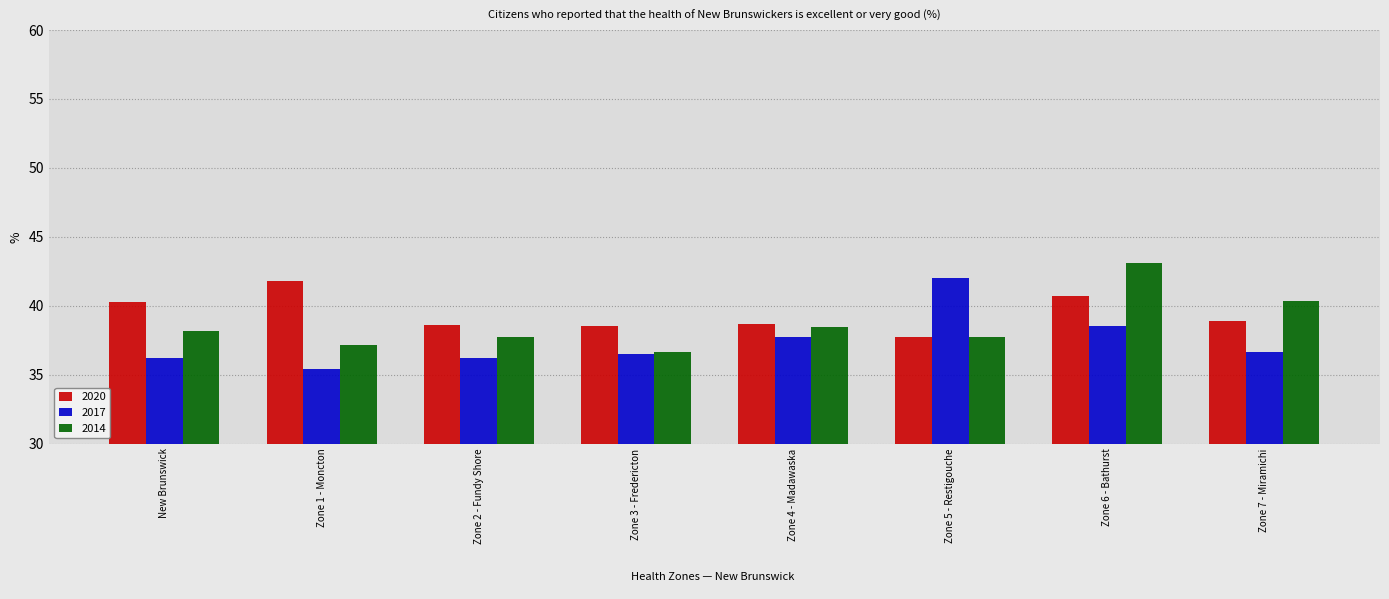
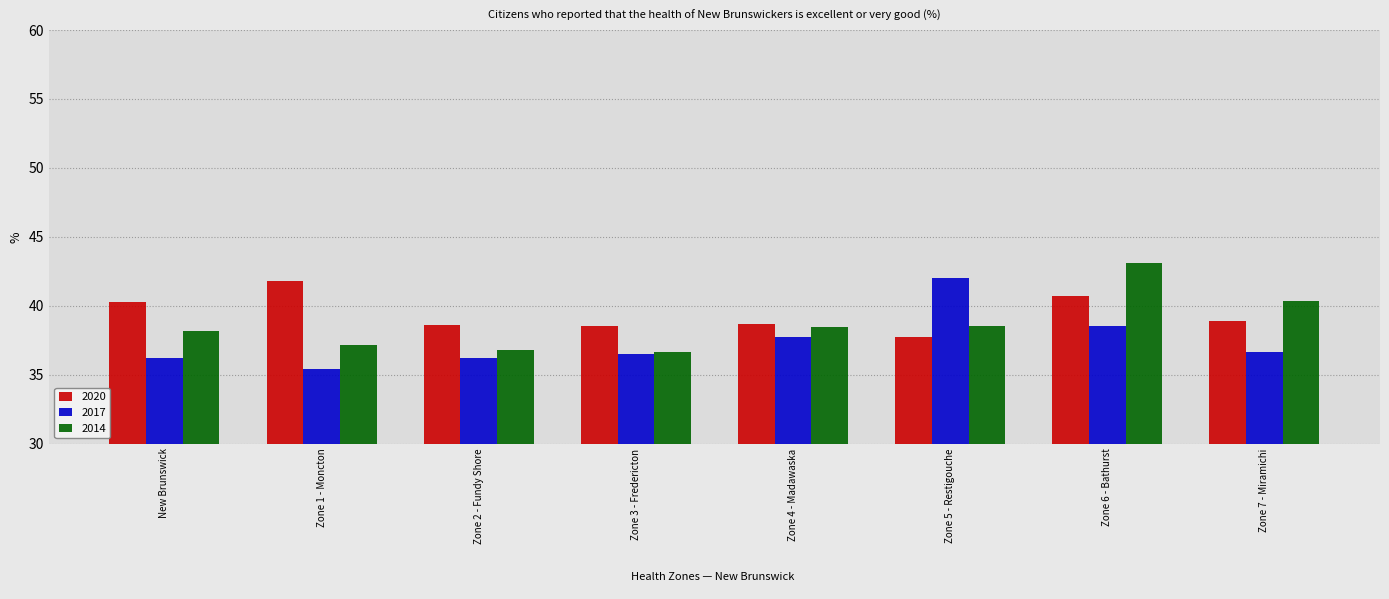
2014, Zone 2 - Fundy Shore: 37.8 -> 36.8
2014, Zone 5 - Restigouche: 37.7 -> 38.5
